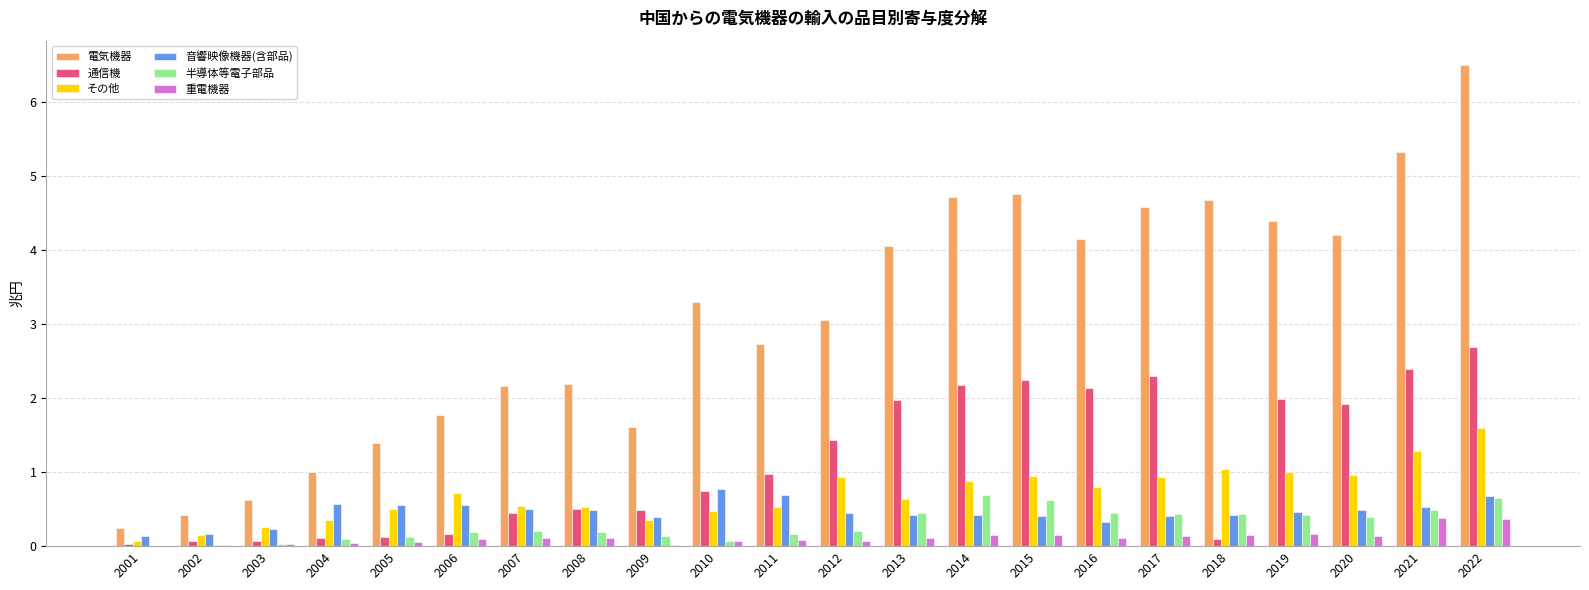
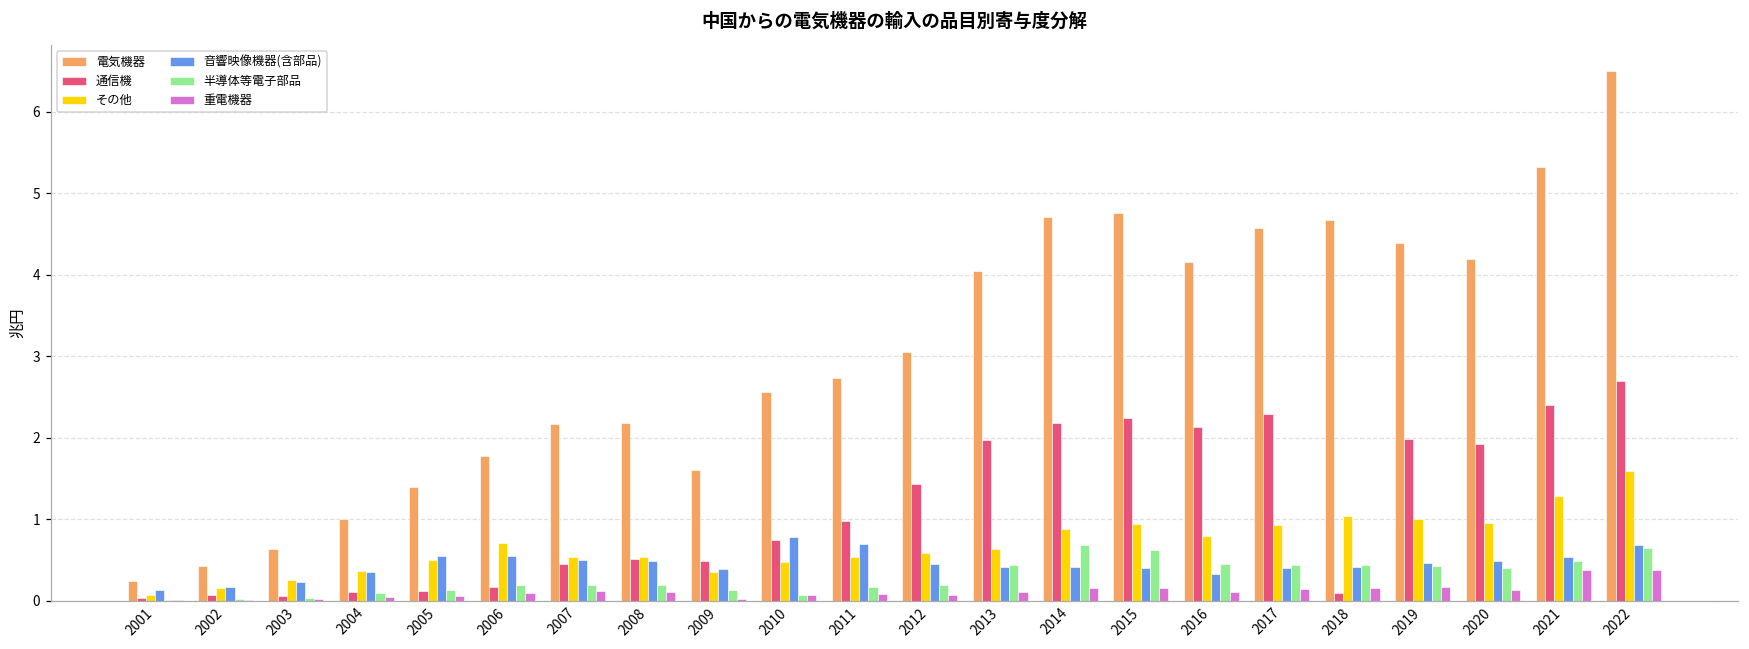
音響映像機器(含部品), 2004: 0.6 -> 0.4
電気機器, 2010: 3.3 -> 2.6
その他, 2012: 0.9 -> 0.6
